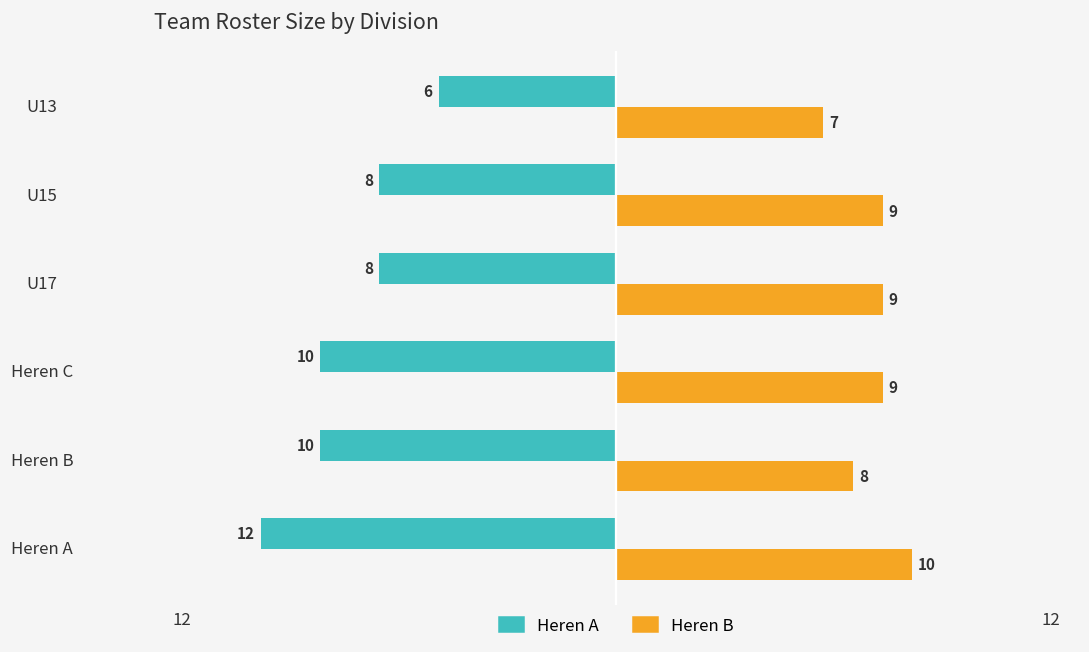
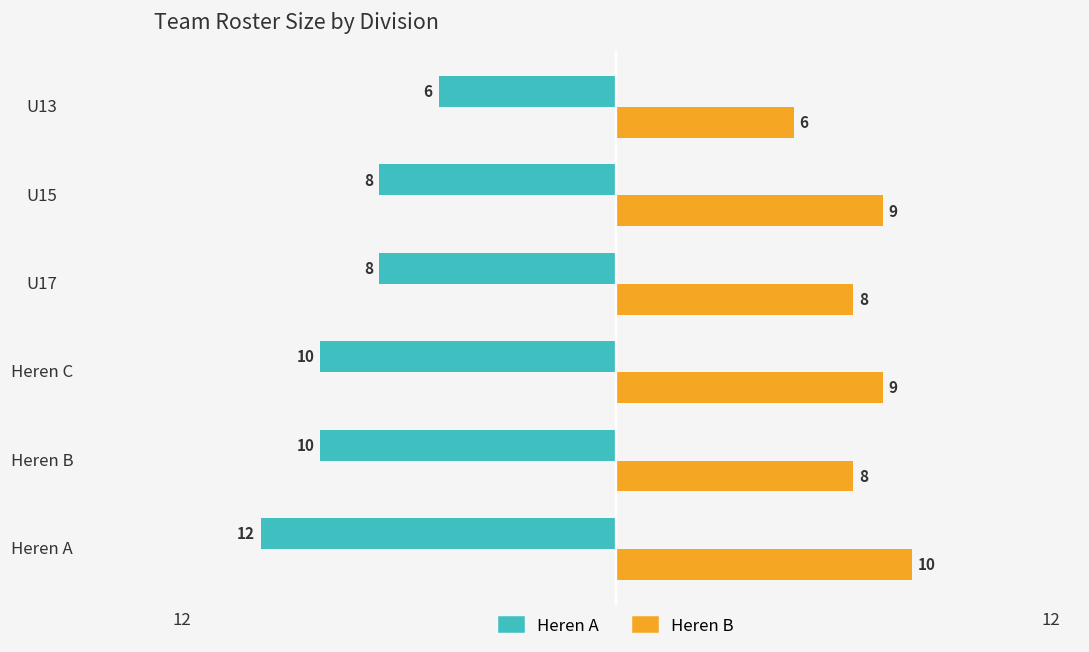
Heren B, U13: 7 -> 6
Heren B, U17: 9 -> 8
